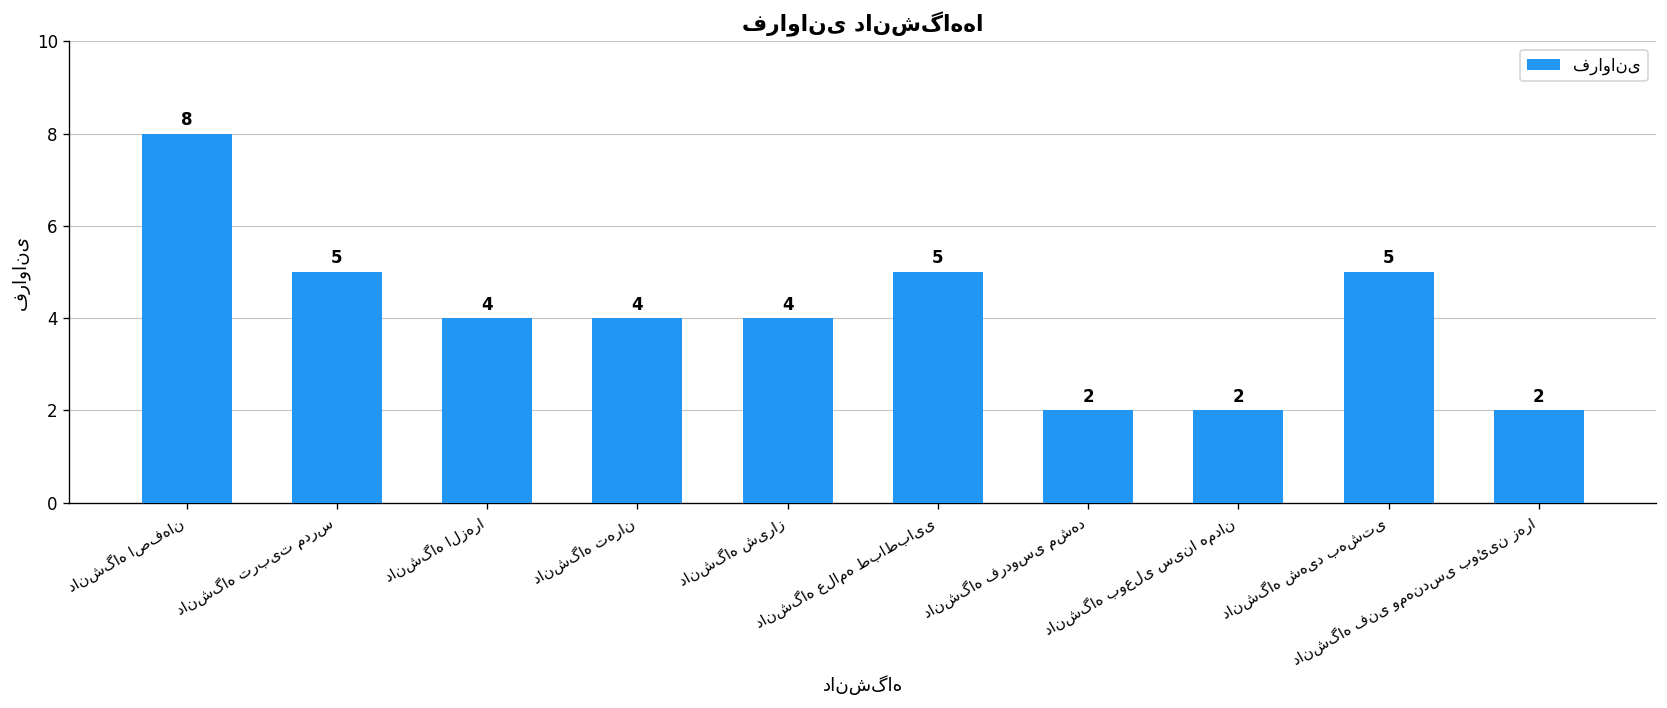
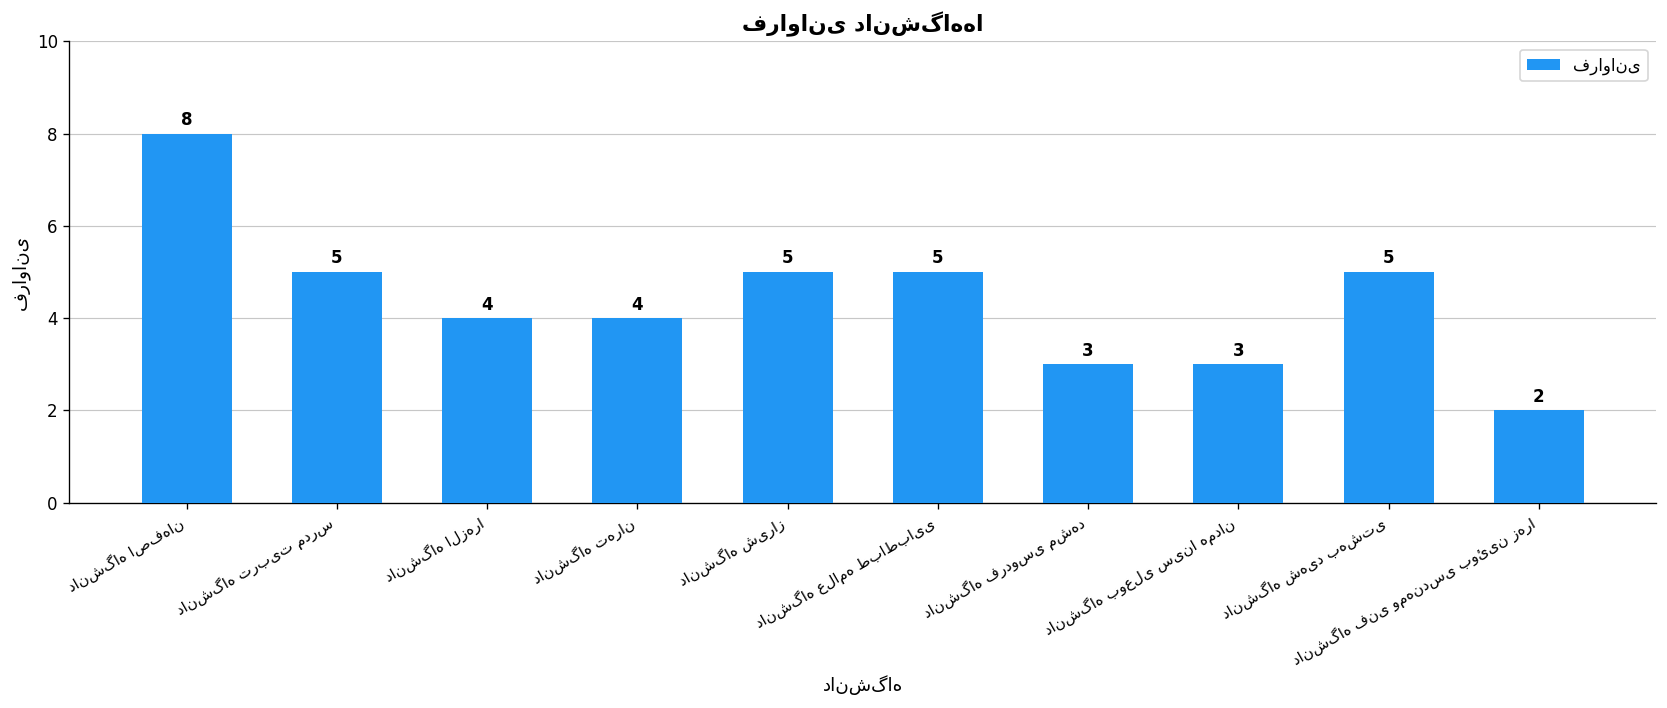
دانشگاه شیراز: 4 -> 5
دانشگاه فردوسی مشهد: 2 -> 3
دانشگاه بوعلی سینا همدان: 2 -> 3
